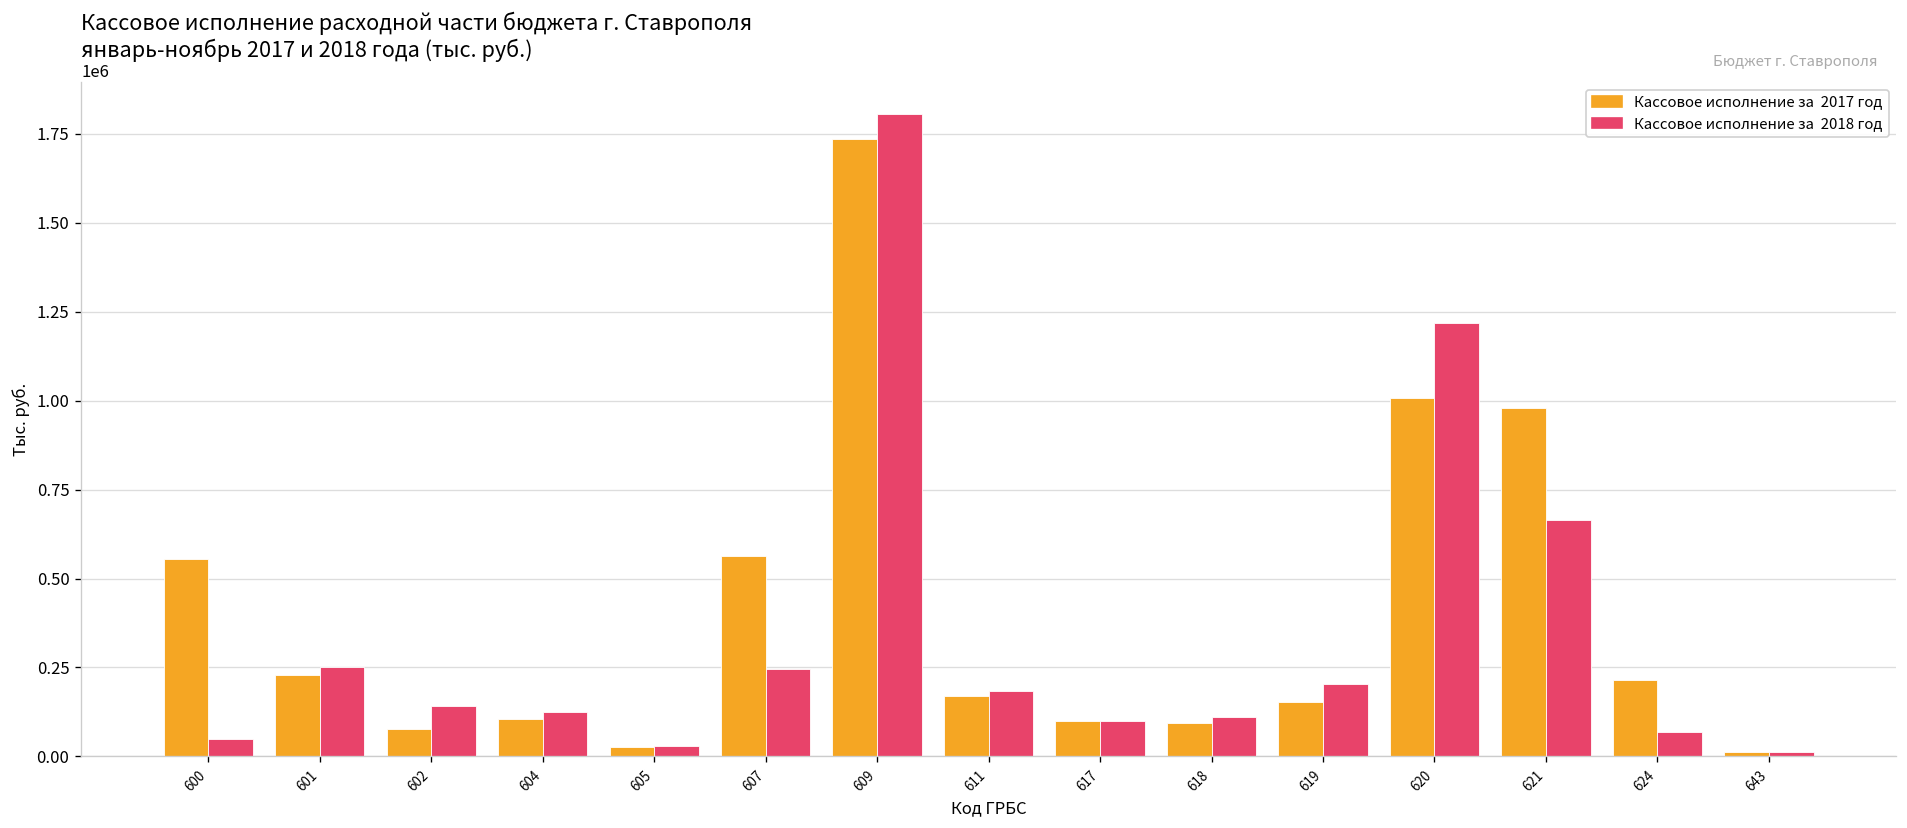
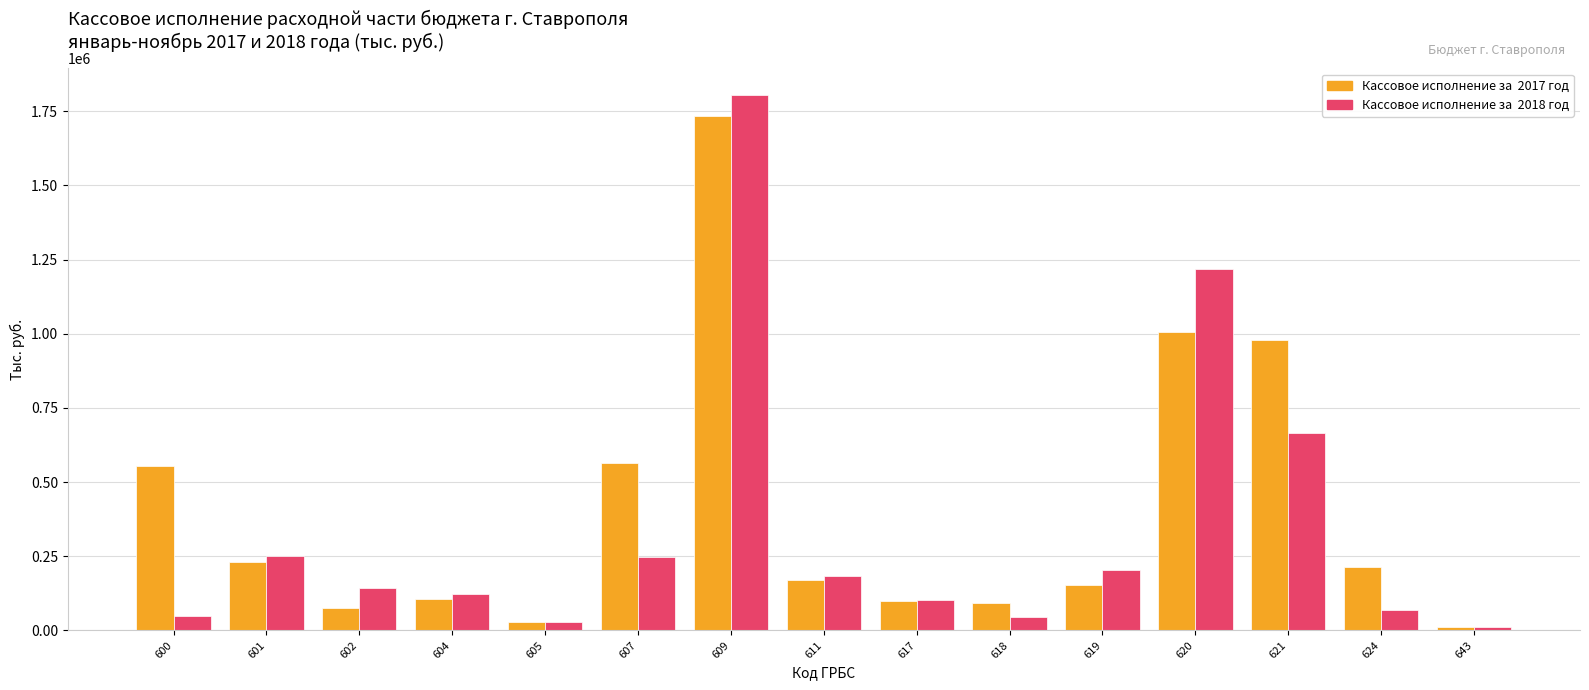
Кассовое исполнение за 2018 год, 618: 110000 -> 40000
